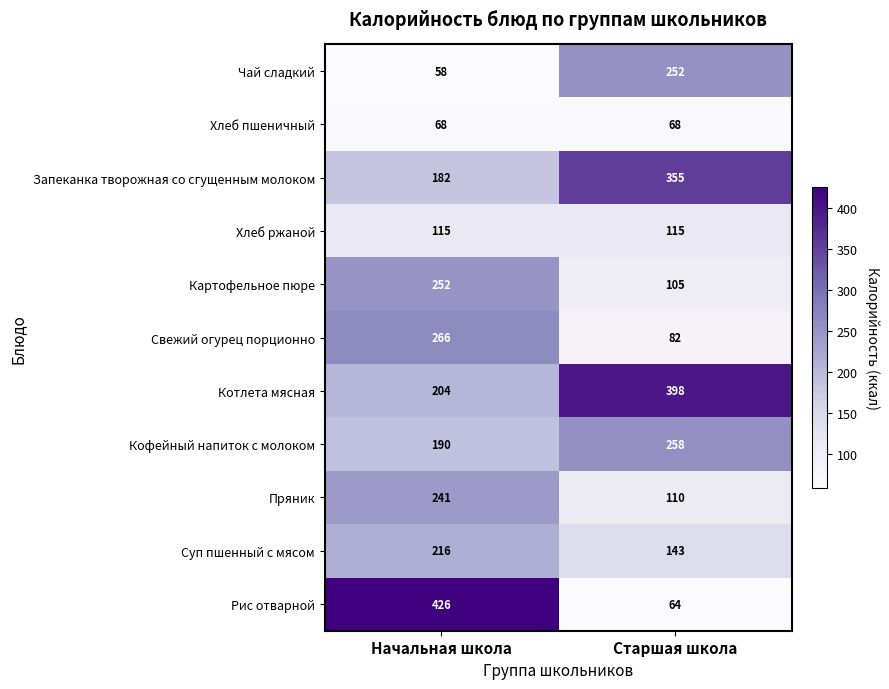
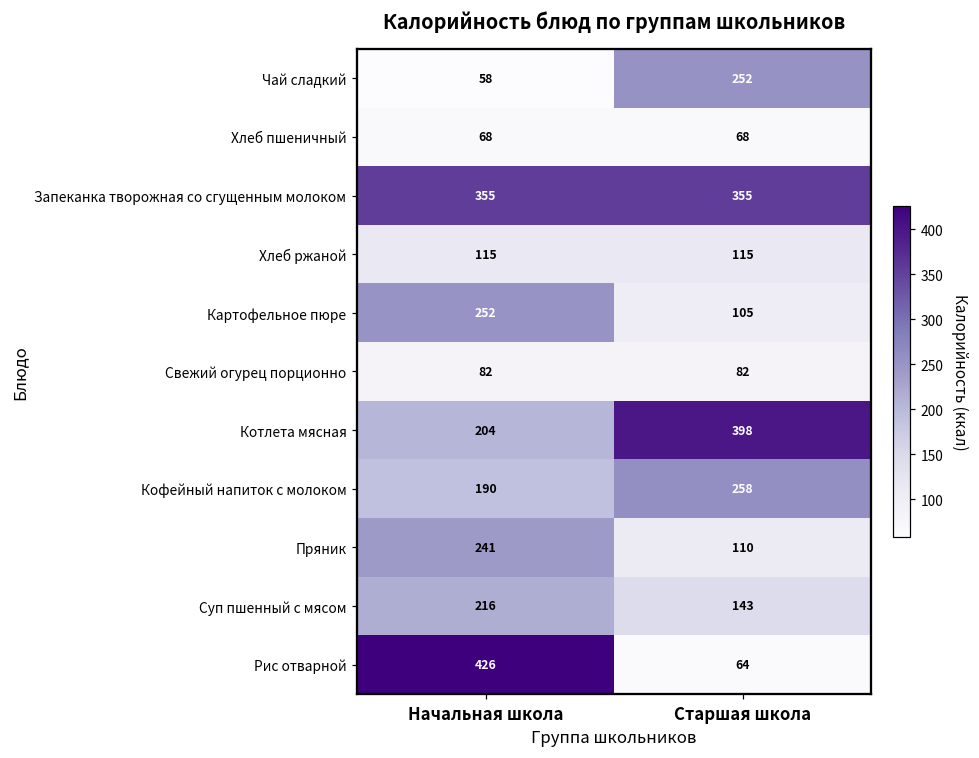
Запеканка творожная со сгущенным молоком, Начальная школа: 182 -> 355
Свежий огурец порционно, Начальная школа: 266 -> 82
